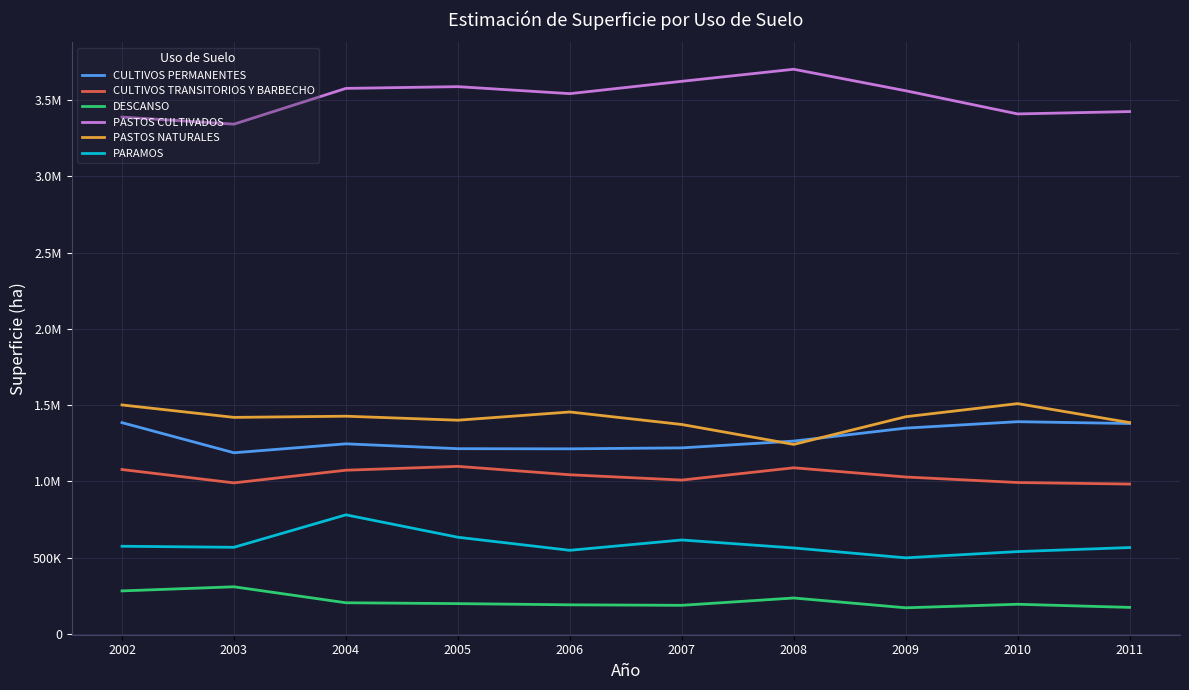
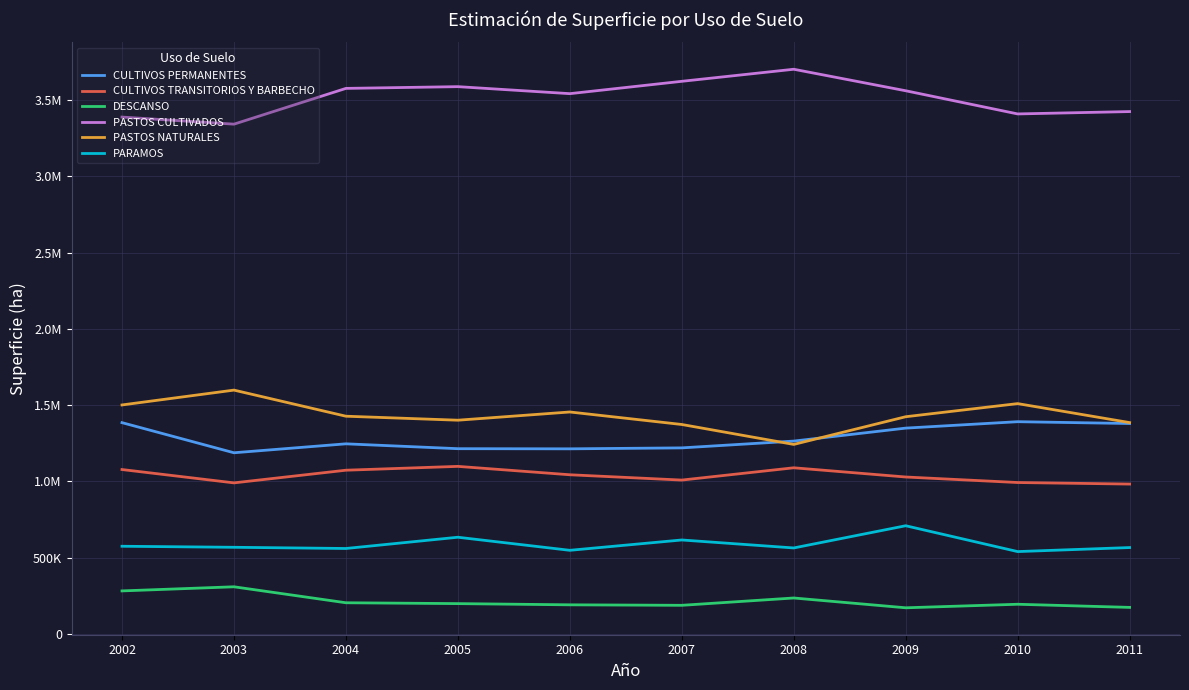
PASTOS NATURALES, 2003: 1420000 -> 1600000
PARAMOS, 2004: 780000 -> 560000
PARAMOS, 2009: 500000 -> 710000
